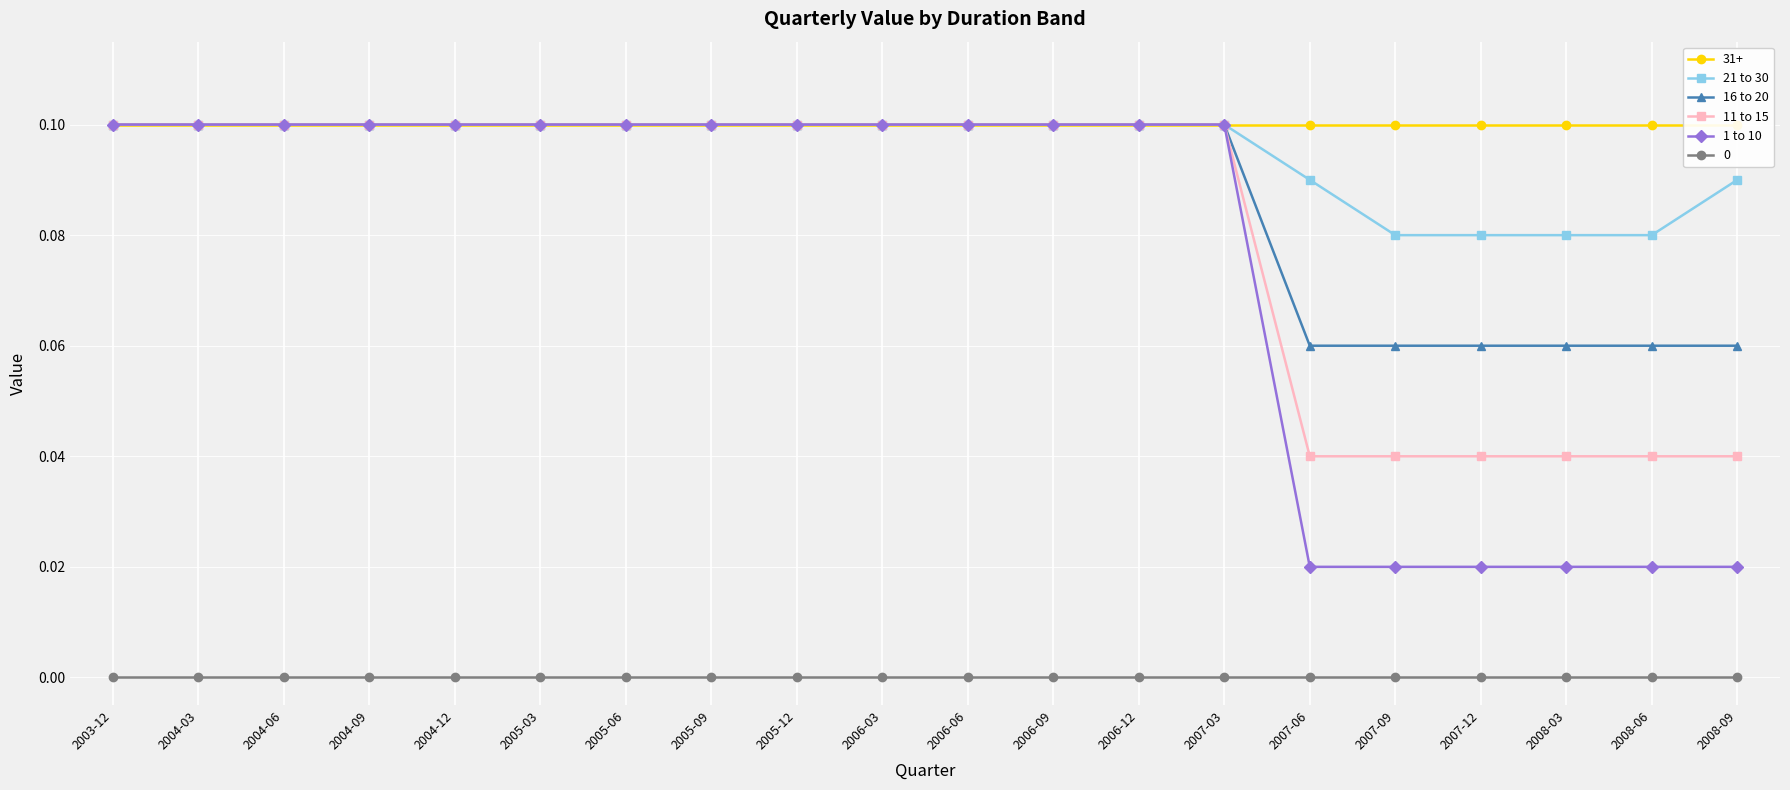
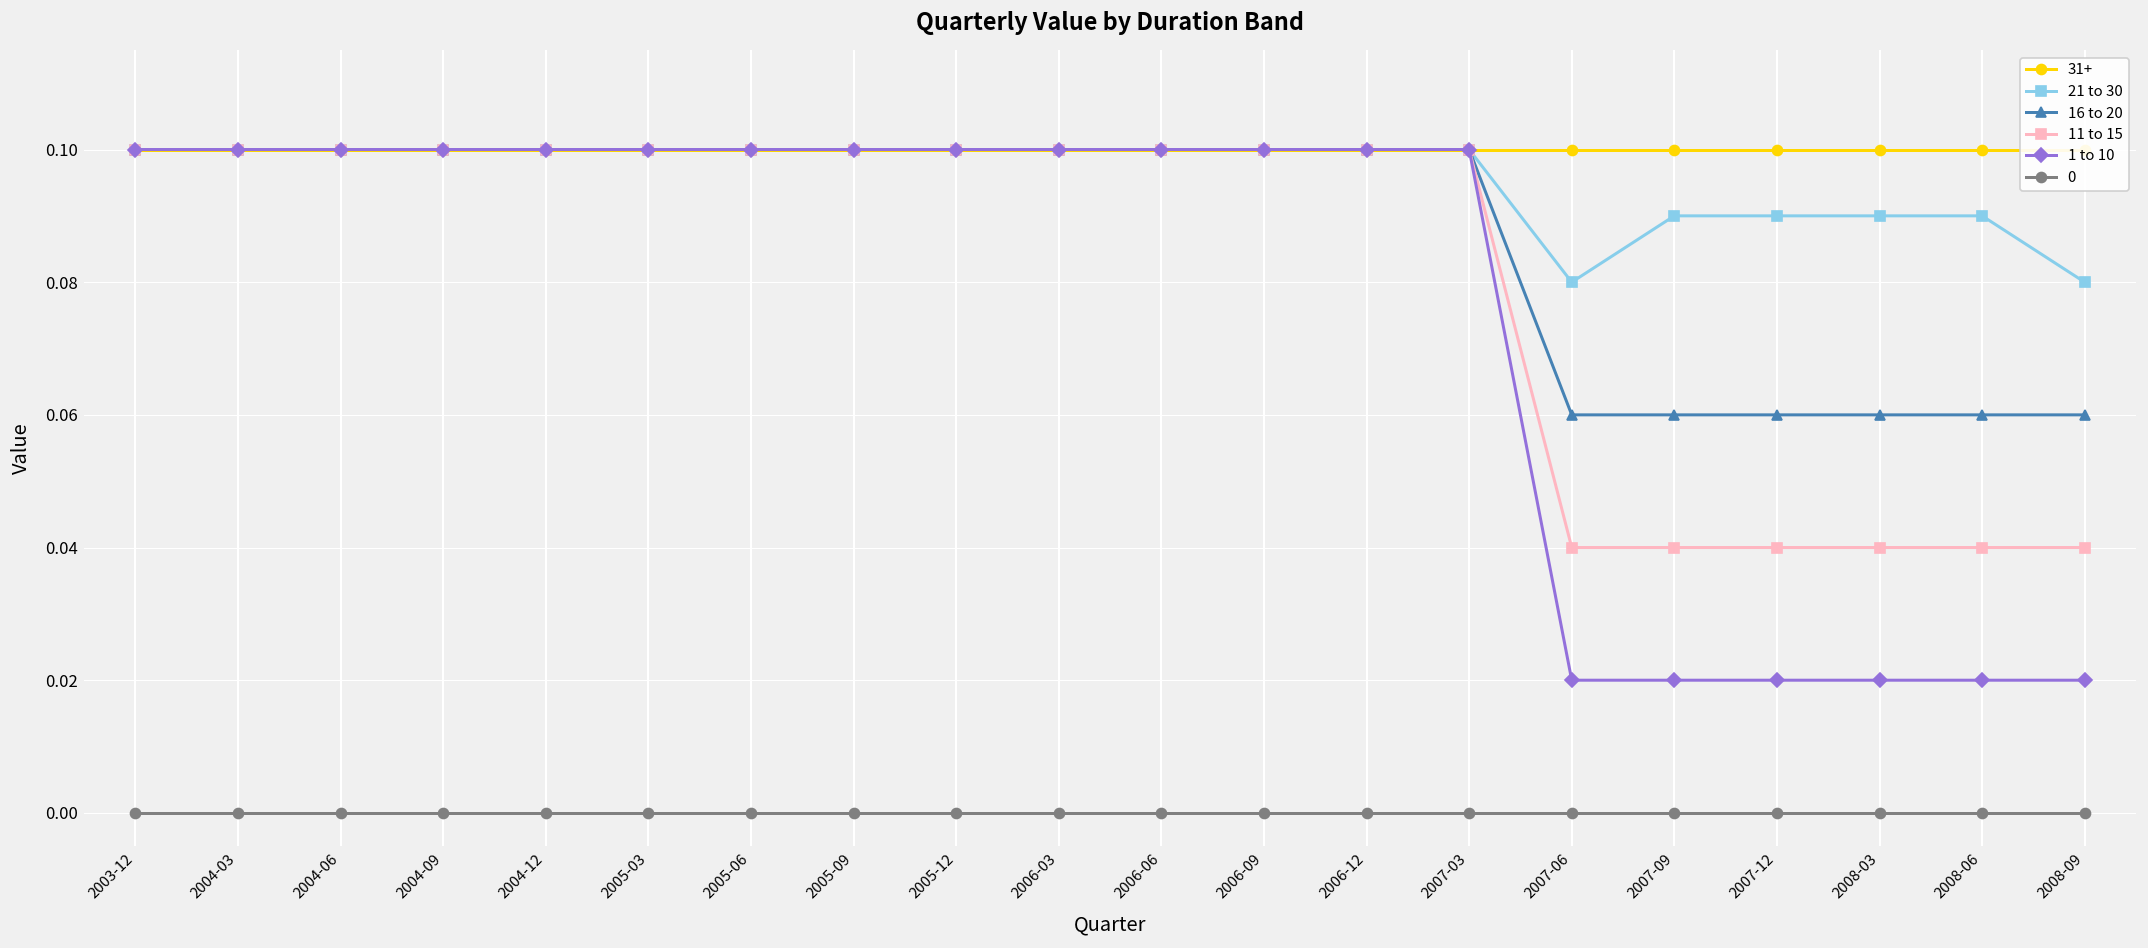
21 to 30, 2007-06: 0.09 -> 0.08
21 to 30, 2007-09: 0.08 -> 0.09
21 to 30, 2007-12: 0.08 -> 0.09
21 to 30, 2008-03: 0.08 -> 0.09
21 to 30, 2008-06: 0.08 -> 0.09
21 to 30, 2008-09: 0.09 -> 0.08
